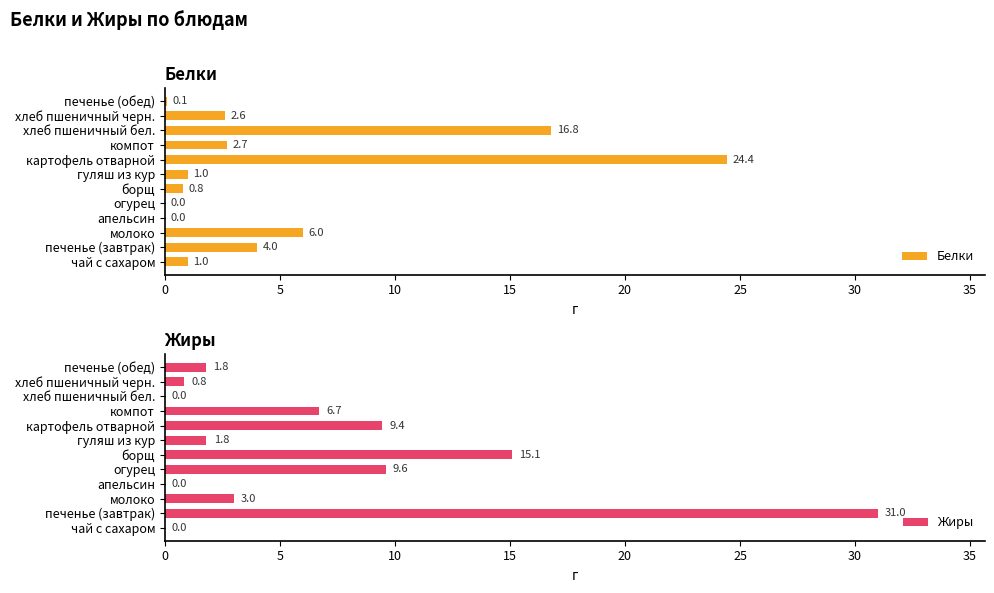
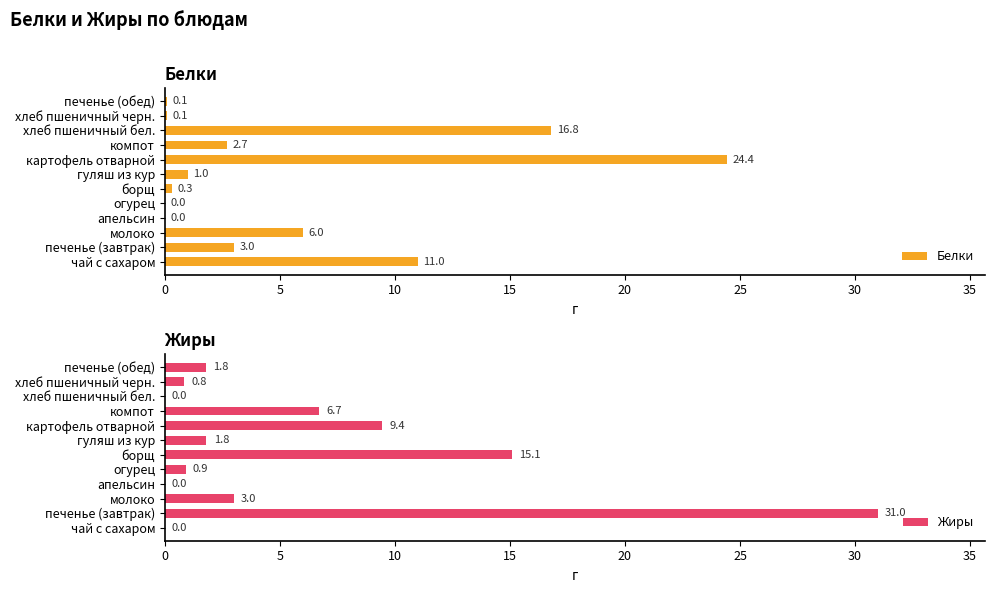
Белки, хлеб пшеничный черн.: 2.6 -> 0.1
Белки, борщ: 0.8 -> 0.3
Белки, печенье (завтрак): 4.0 -> 3.0
Белки, чай с сахаром: 1.0 -> 11.0
Жиры, огурец: 9.6 -> 0.9
